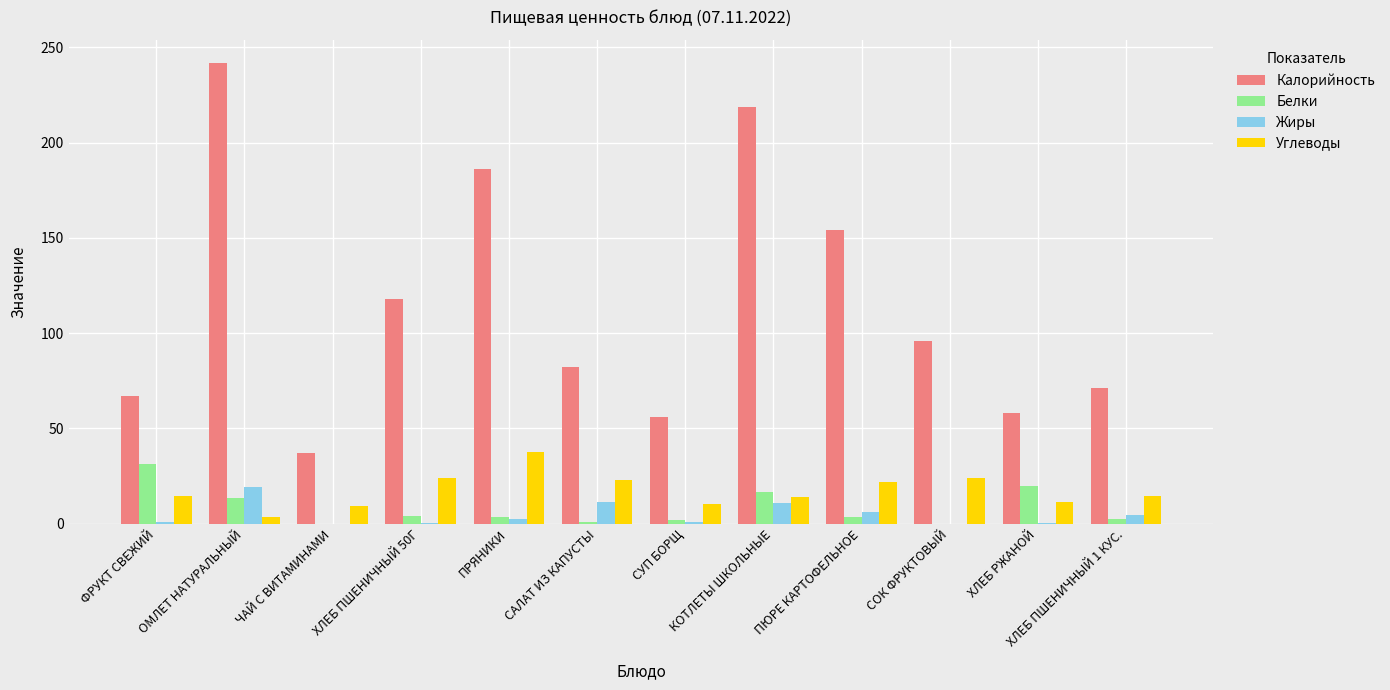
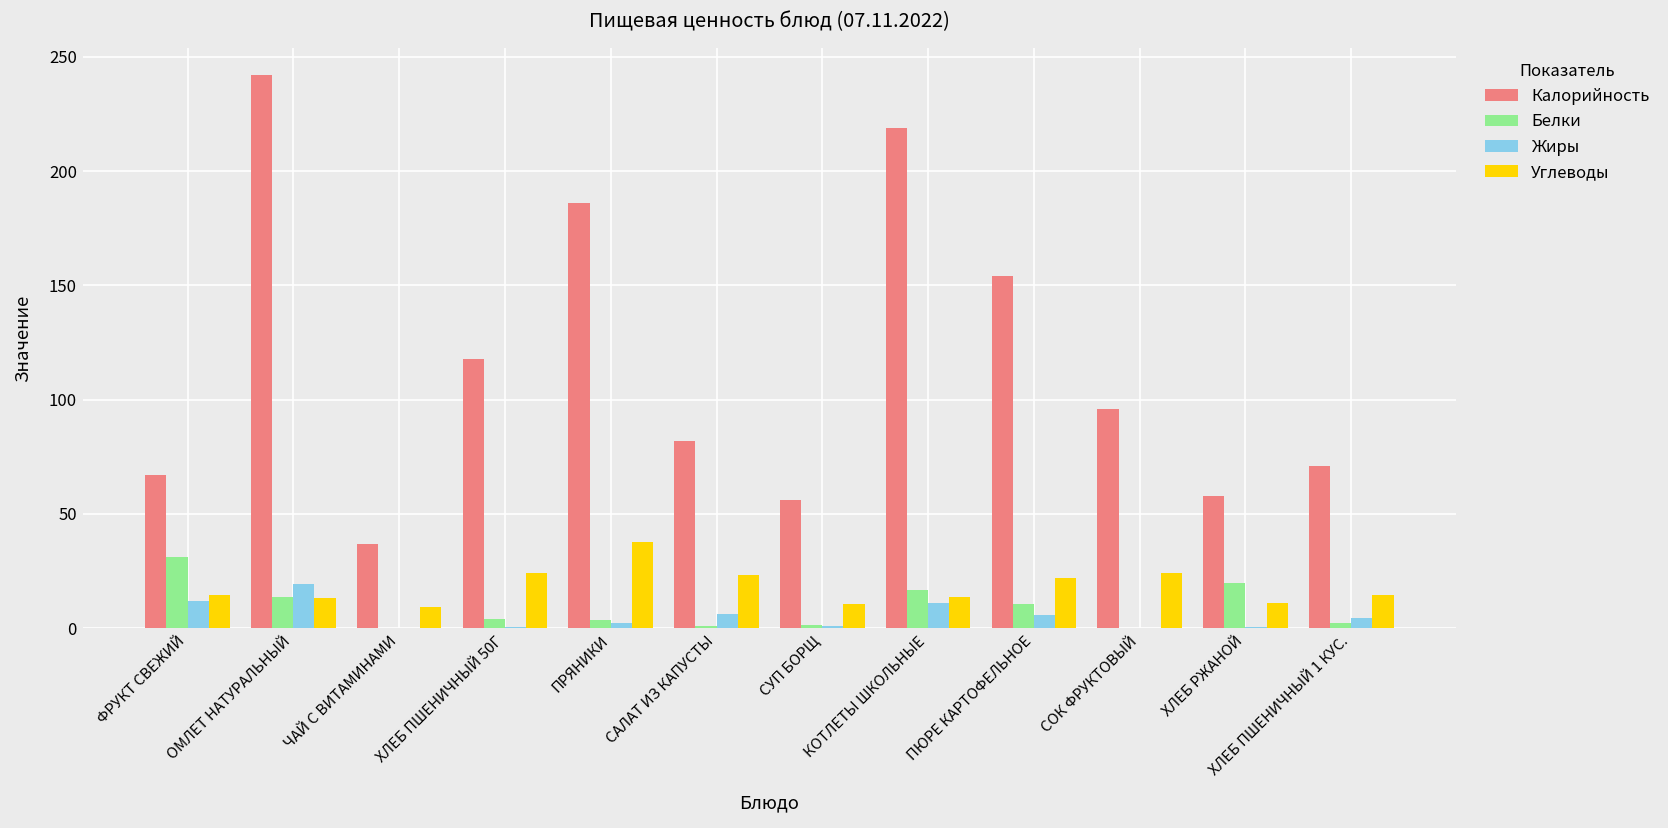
Жиры, ФРУКТ СВЕЖИЙ: 1 -> 12
Углеводы, ОМЛЕТ НАТУРАЛЬНЫЙ: 4 -> 13
Жиры, САЛАТ ИЗ КАПУСТЫ: 12 -> 6
Белки, ПЮРЕ КАРТОФЕЛЬНОЕ: 3 -> 10
